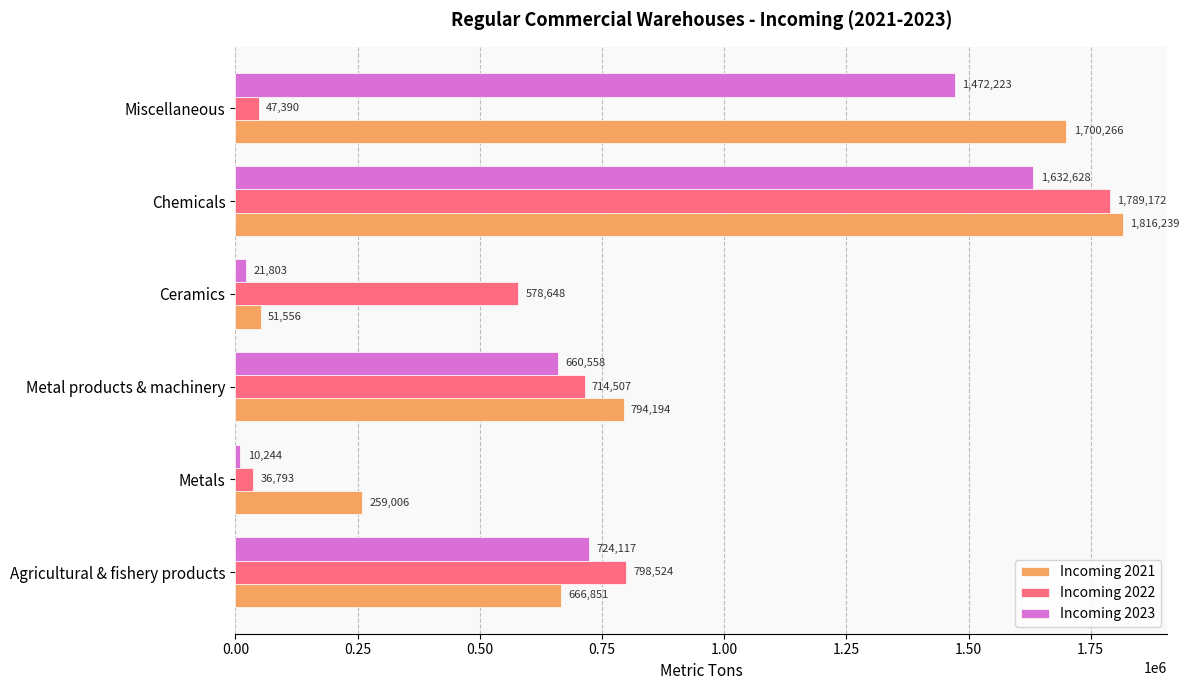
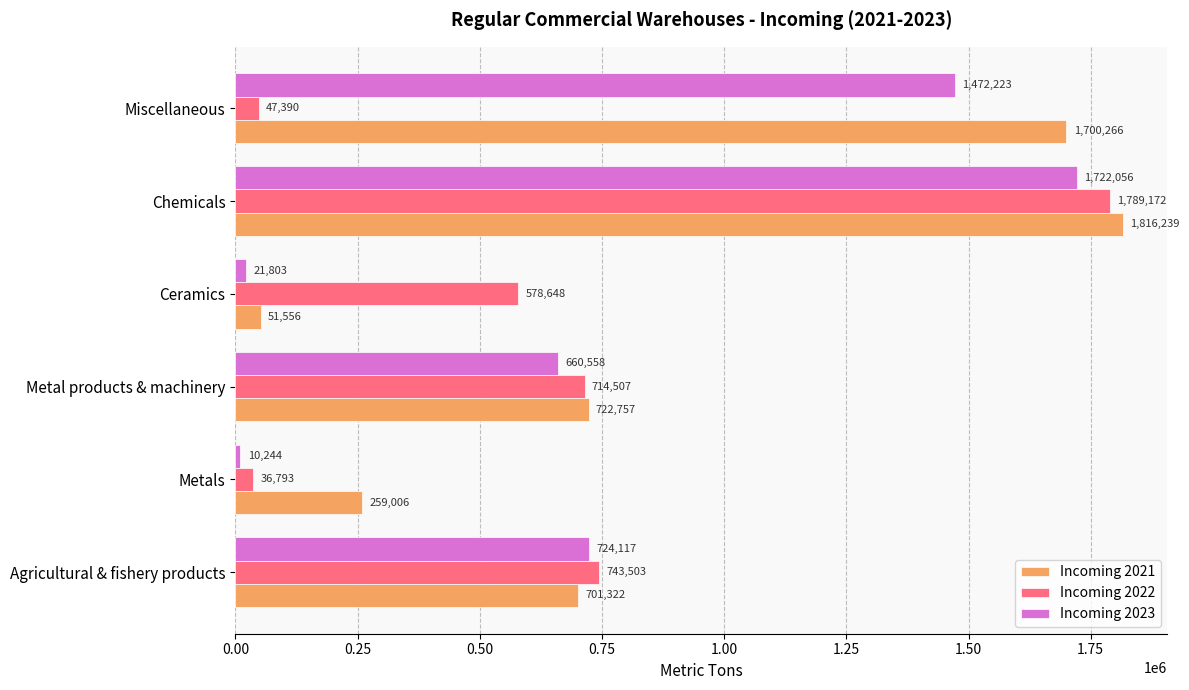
Incoming 2023, Chemicals: 1,632,628 -> 1,722,056
Incoming 2021, Metal products & machinery: 794,194 -> 722,757
Incoming 2022, Agricultural & fishery products: 798,524 -> 743,503
Incoming 2021, Agricultural & fishery products: 666,851 -> 701,322
